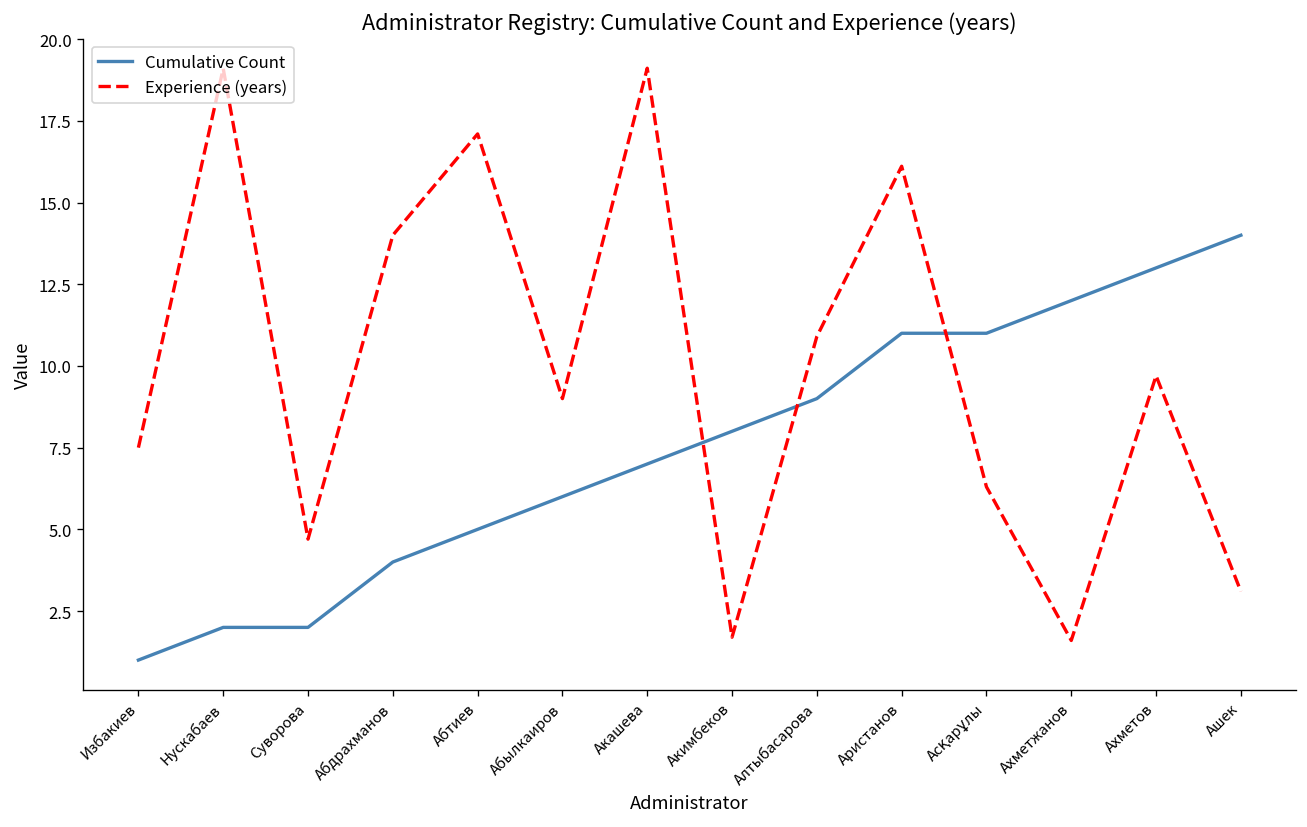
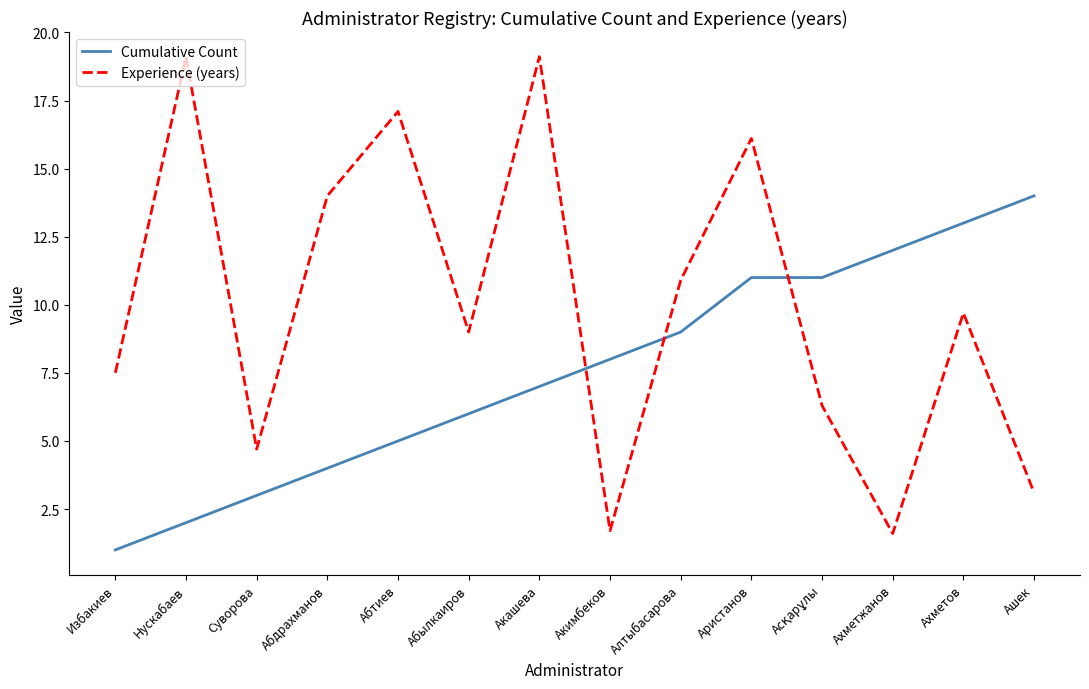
Cumulative Count, Суворова: 2 -> 3
